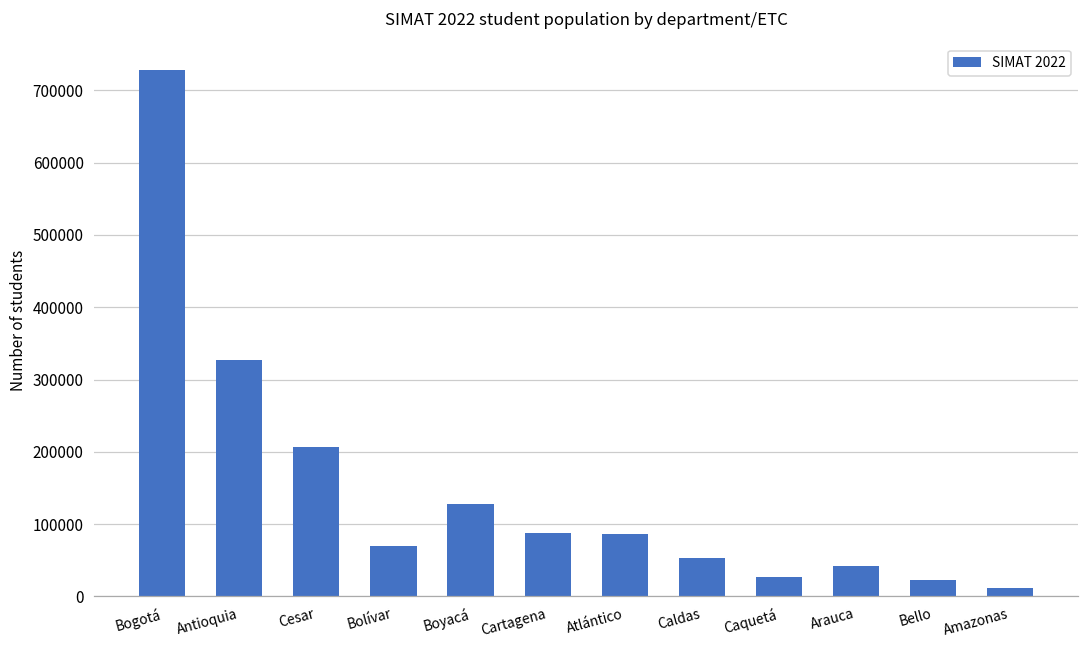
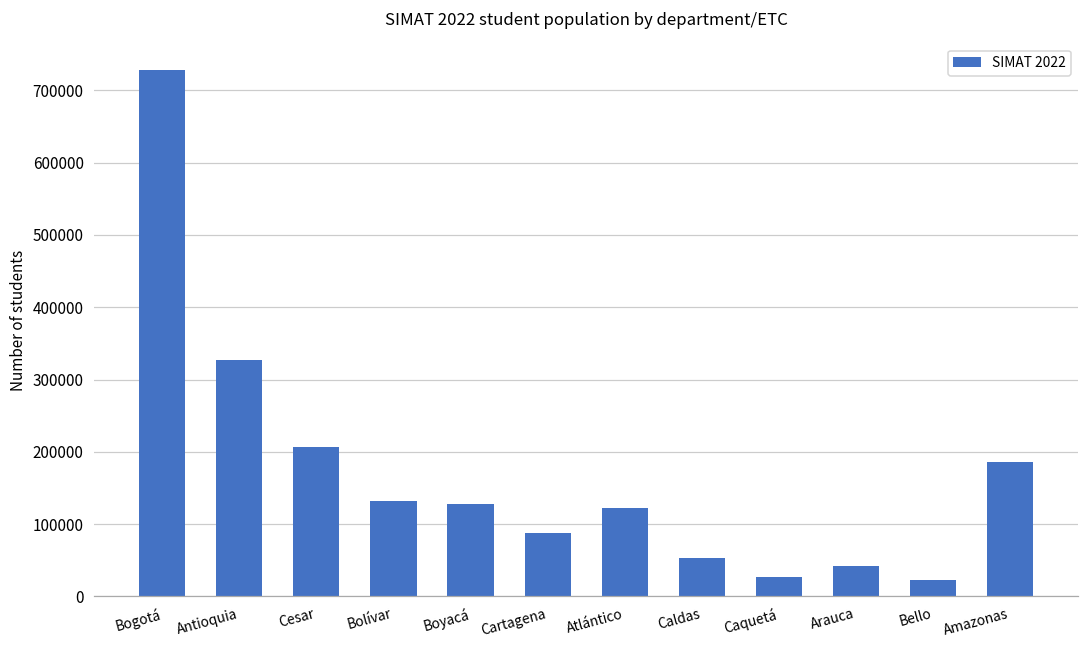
Bolívar: 70000 -> 130000
Atlántico: 90000 -> 120000
Amazonas: 10000 -> 190000
